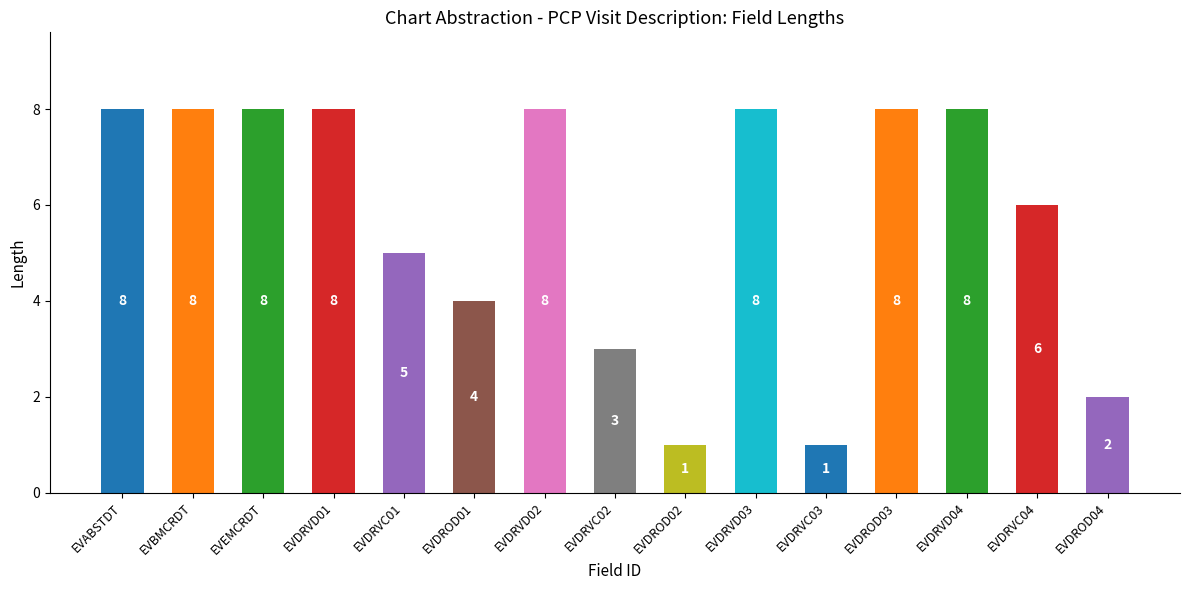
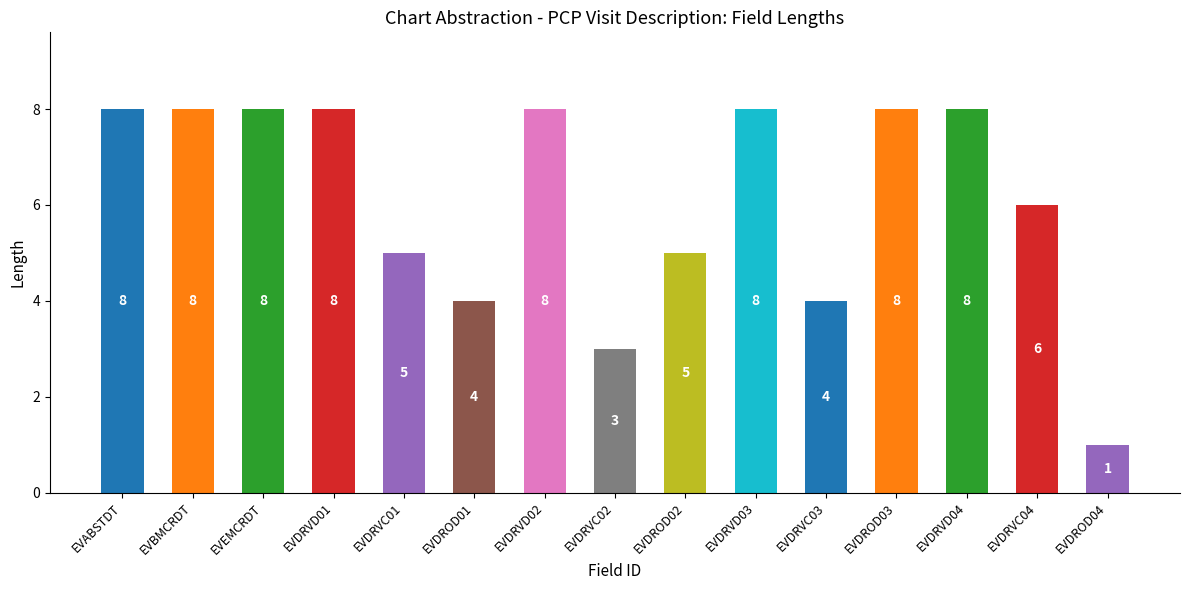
EVDROD02: 1 -> 5
EVDRVC03: 1 -> 4
EVDROD04: 2 -> 1
